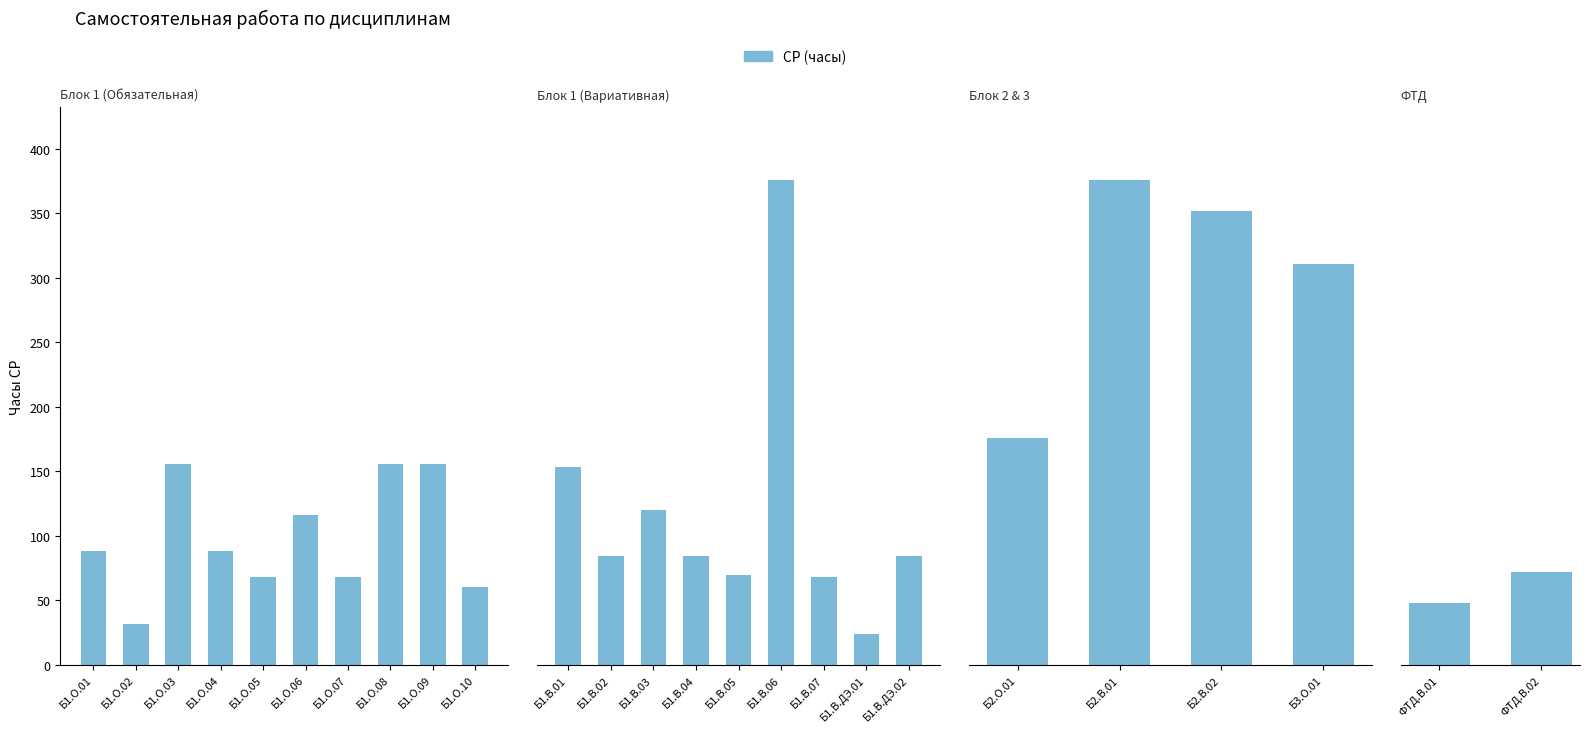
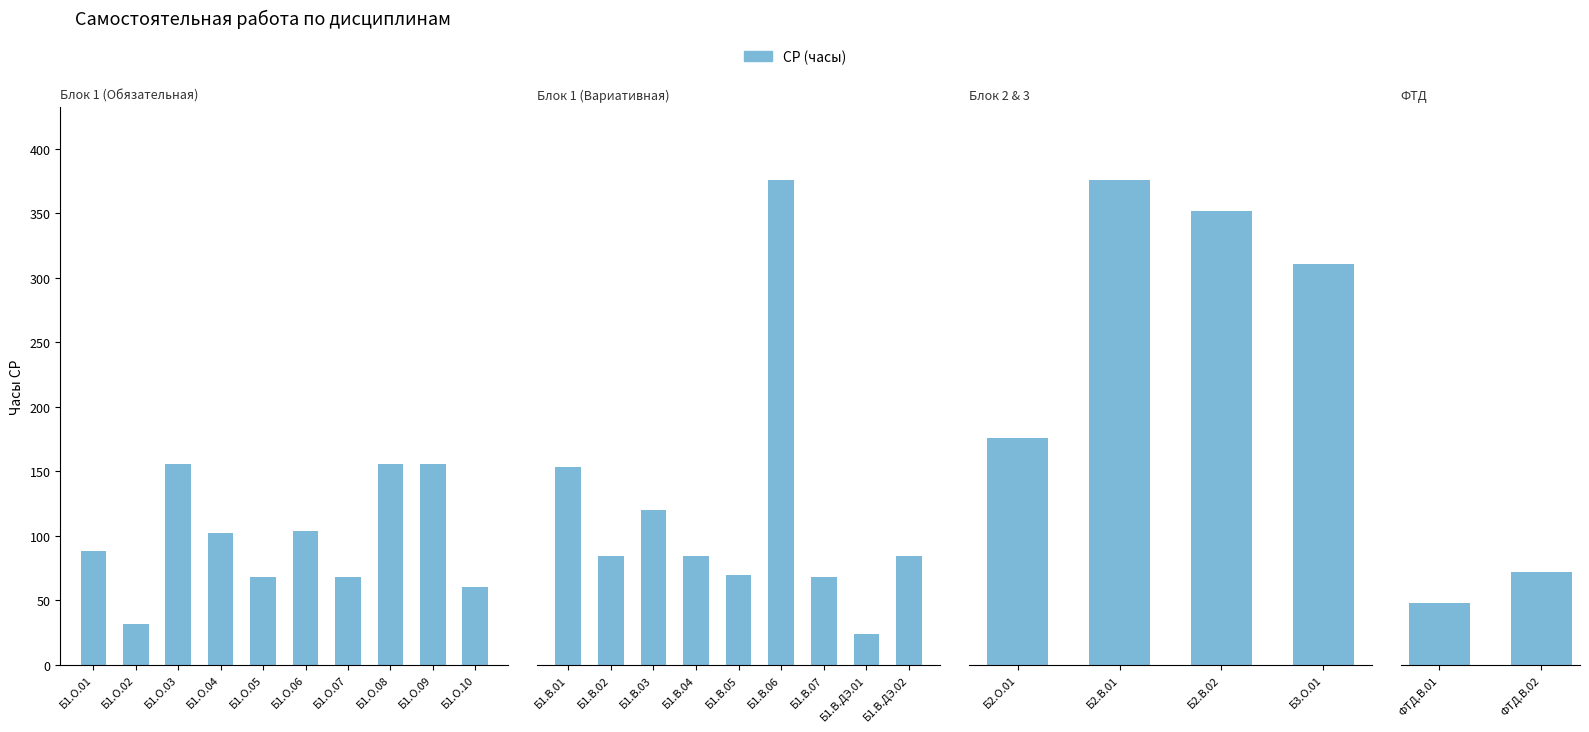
Блок 1 (Обязательная), Б1.О.04: 88 -> 102
Блок 1 (Обязательная), Б1.О.06: 116 -> 104
